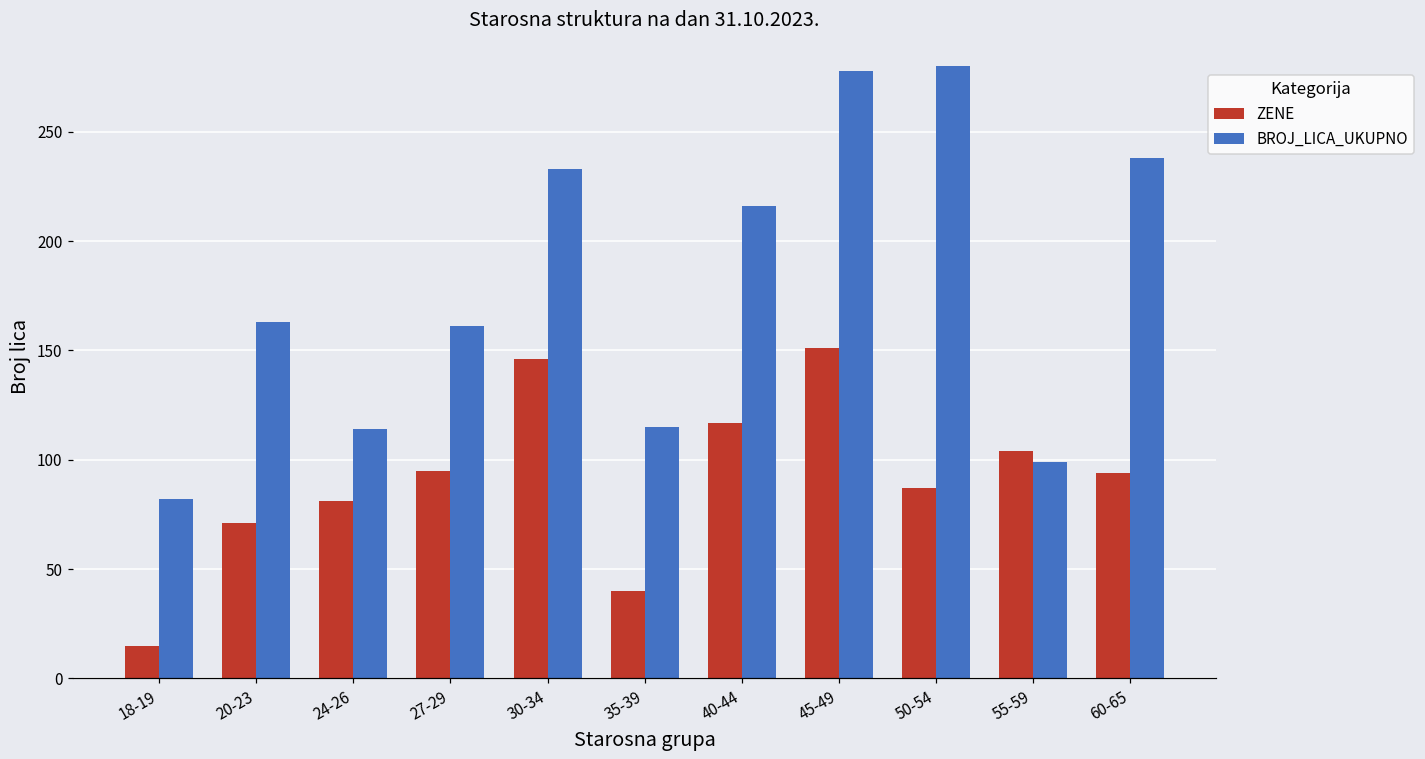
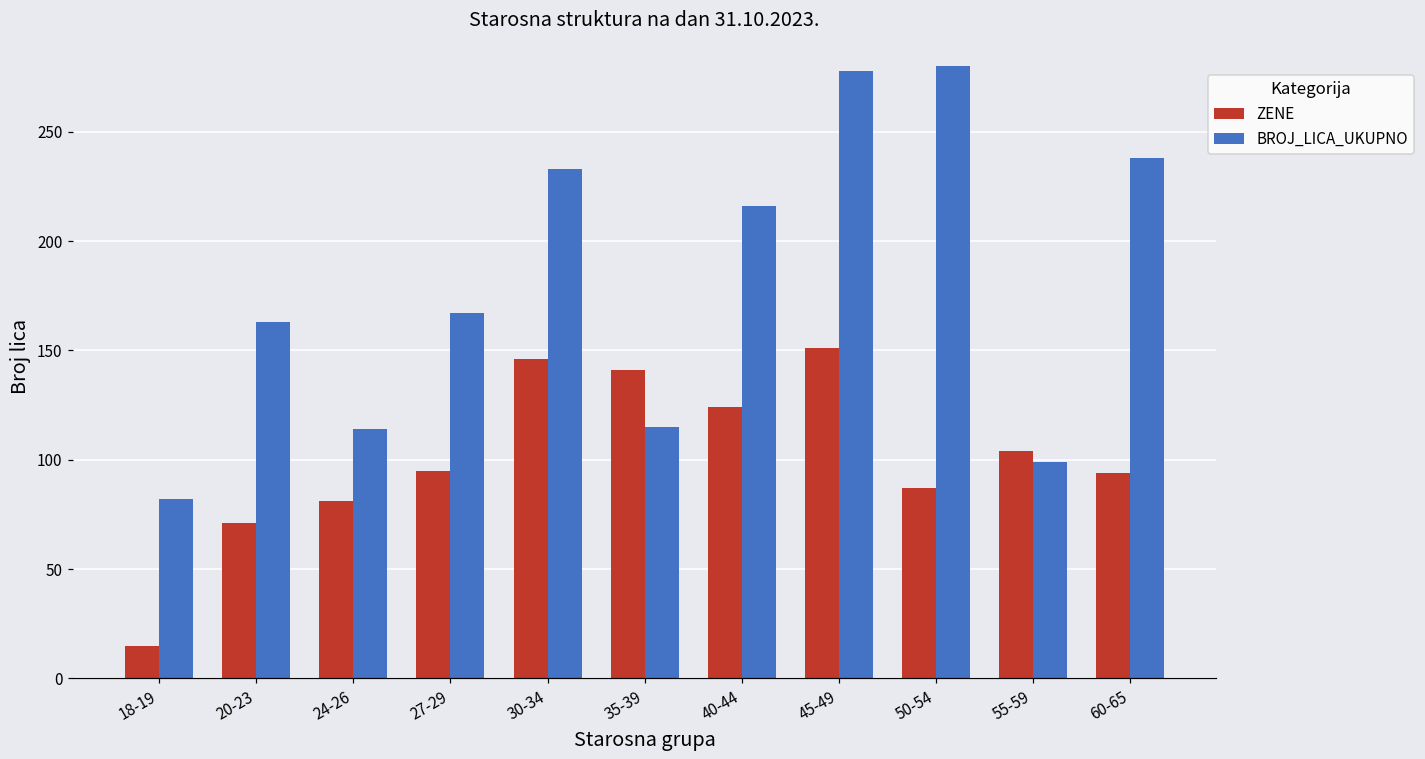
BROJ_LICA_UKUPNO, 27-29: 161 -> 167
ZENE, 35-39: 40 -> 141
ZENE, 40-44: 117 -> 124
